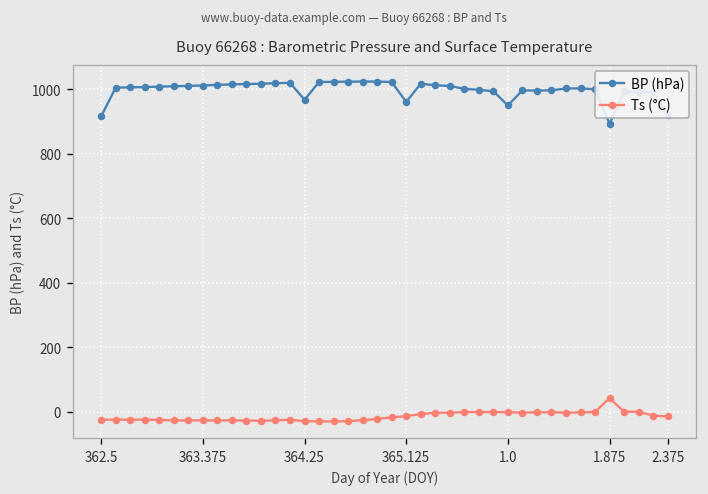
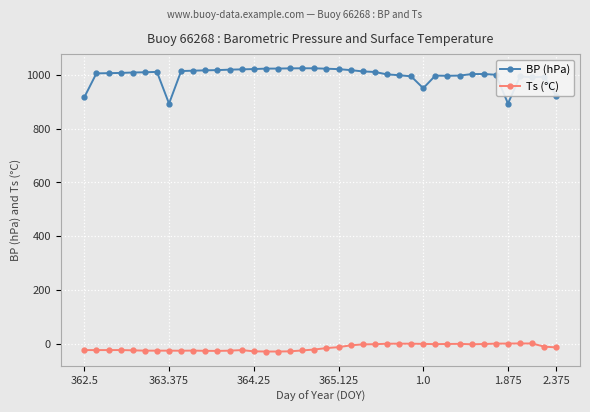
BP (hPa), 363.375: 1010 -> 890
BP (hPa), 364.25: 970 -> 1020
BP (hPa), 365.125: 960 -> 1020
Ts (°C), 1.875: 40 -> 0
